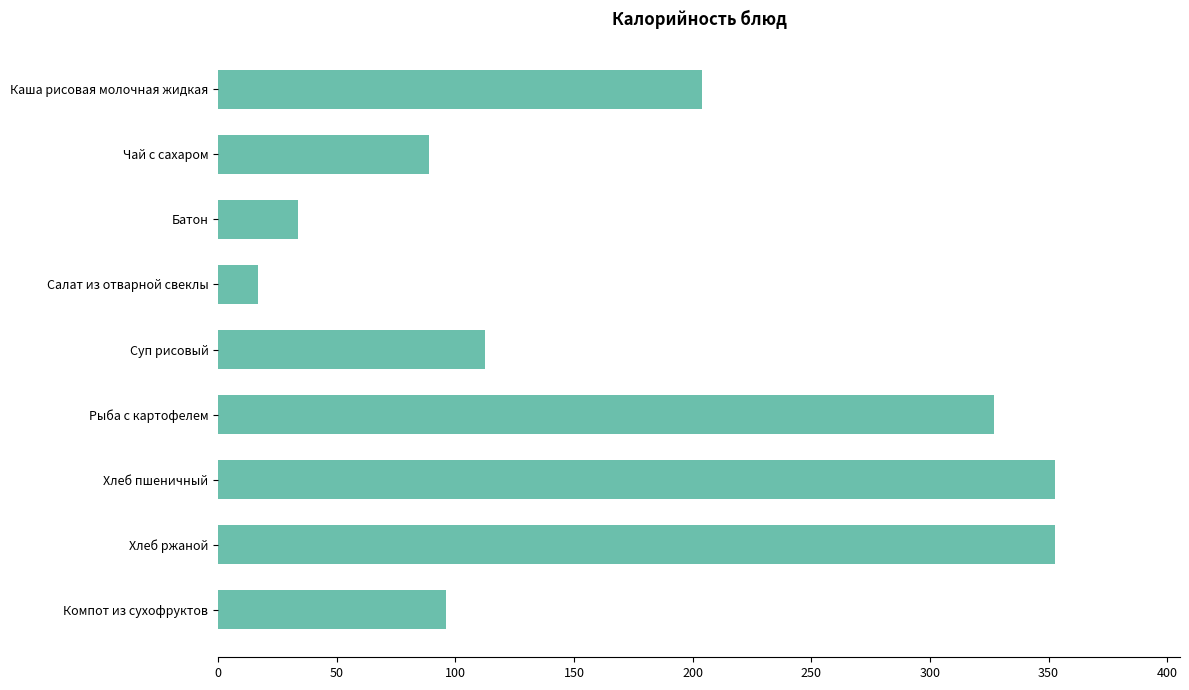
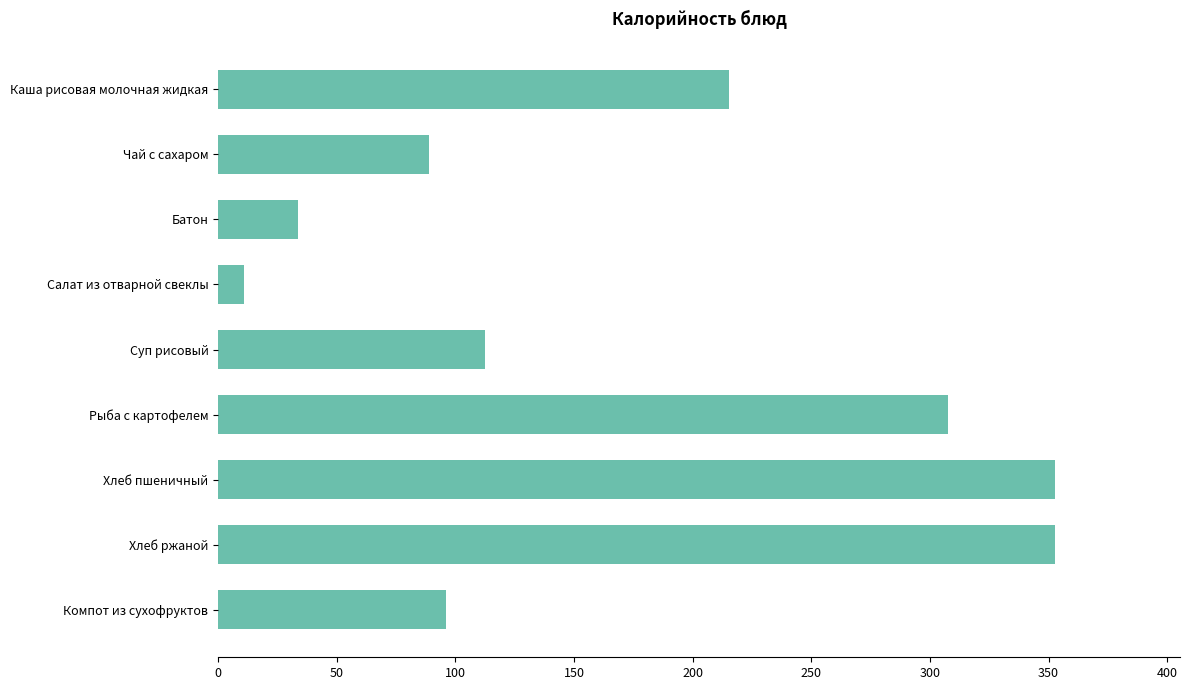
Каша рисовая молочная жидкая: 204 -> 215
Салат из отварной свеклы: 17 -> 11
Рыба с картофелем: 327 -> 308
